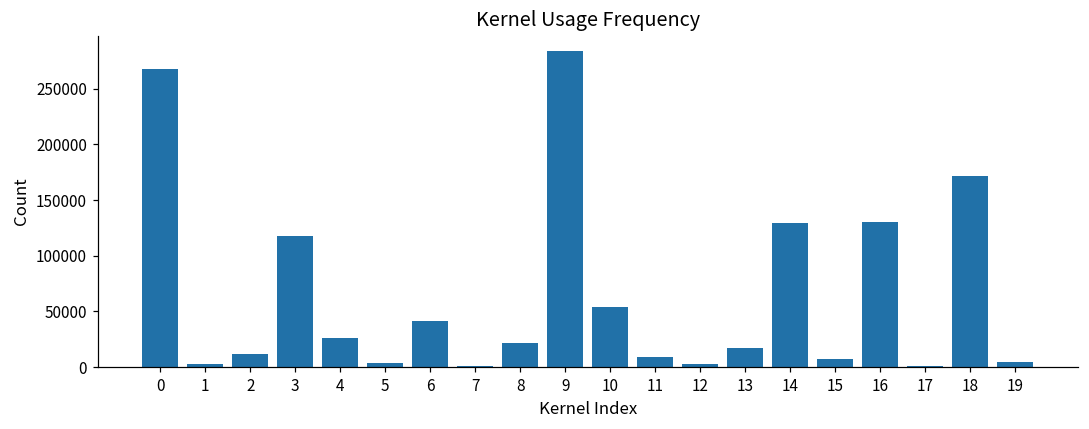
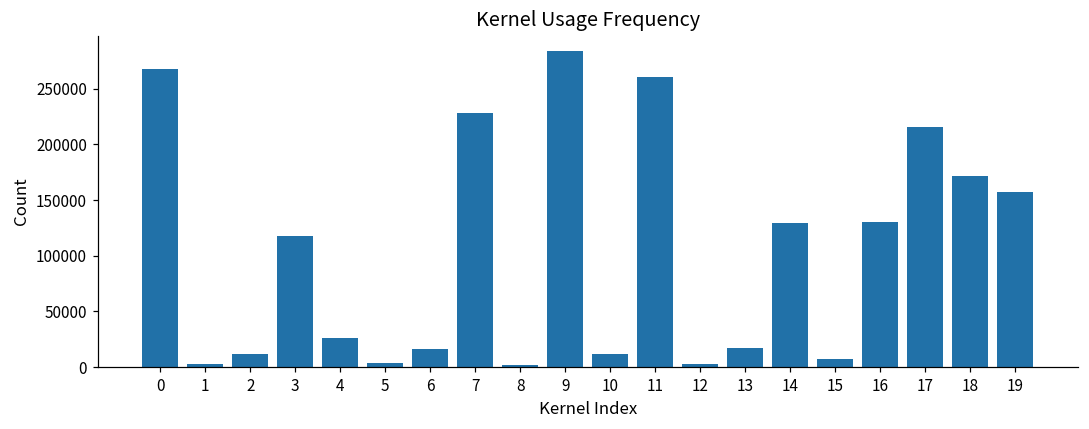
6: 41000 -> 17000
7: 1000 -> 228000
8: 22000 -> 2000
10: 54000 -> 12000
11: 9000 -> 261000
17: 1000 -> 216000
19: 5000 -> 157000
